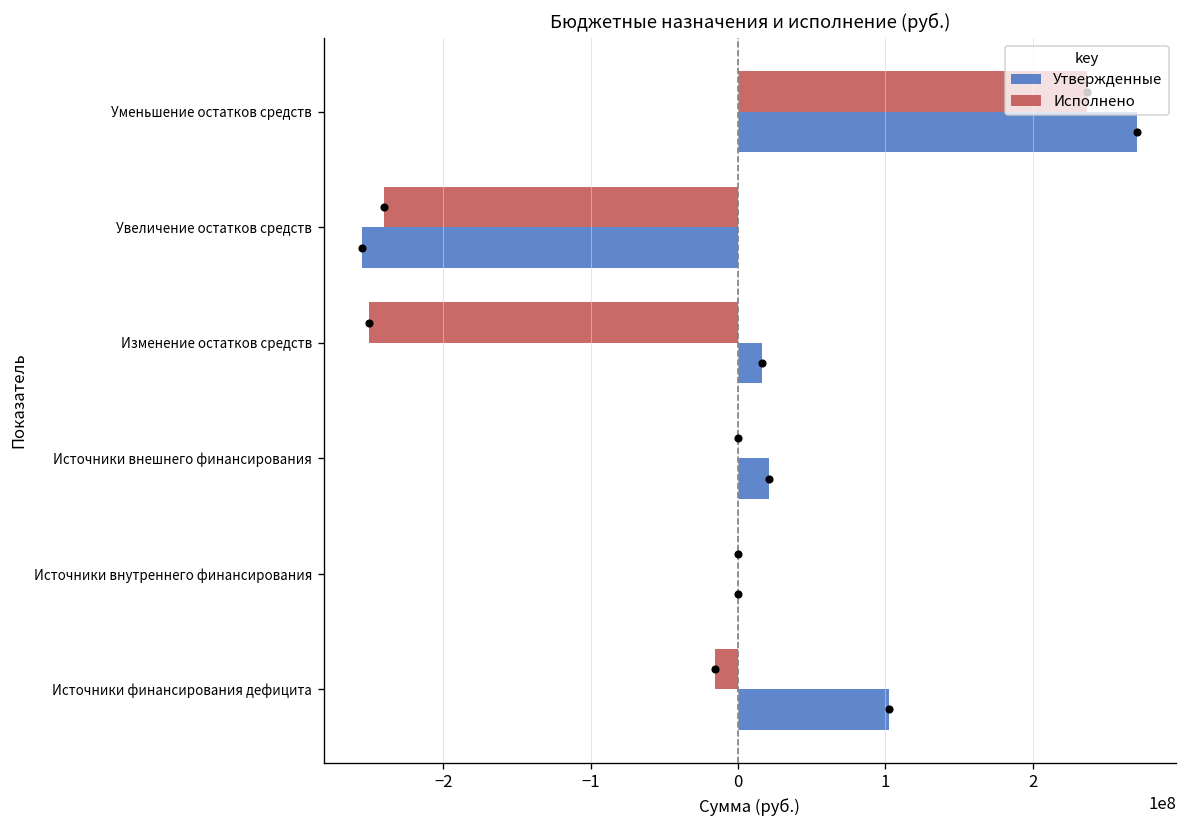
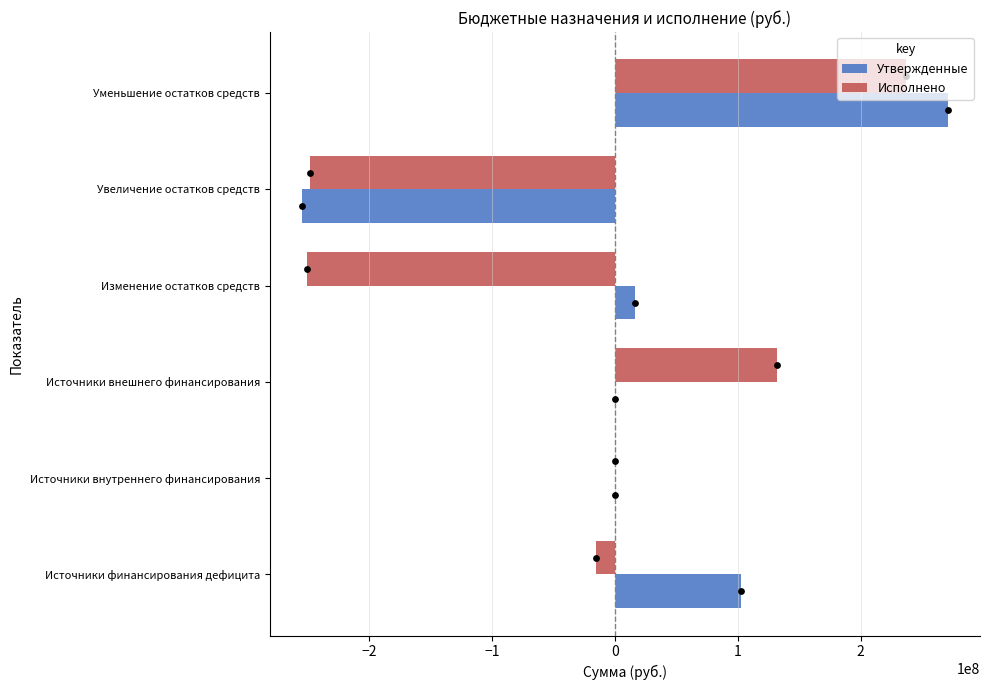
Исполнено, Увеличение остатков средств: -240000000 -> -248000000
Исполнено, Источники внешнего финансирования: 0 -> 132000000
Утвержденные, Источники внешнего финансирования: 21000000 -> 0
